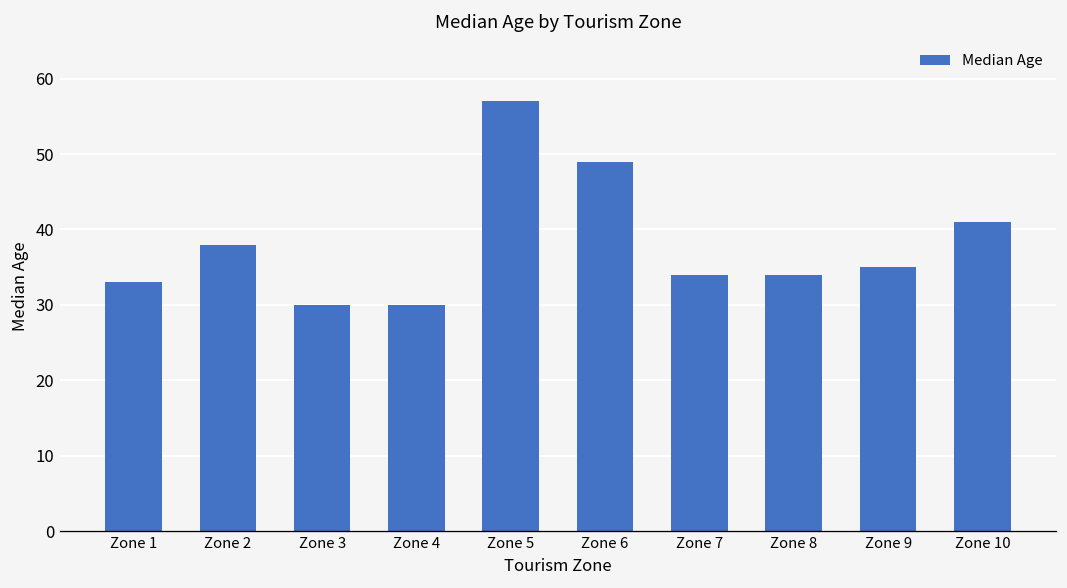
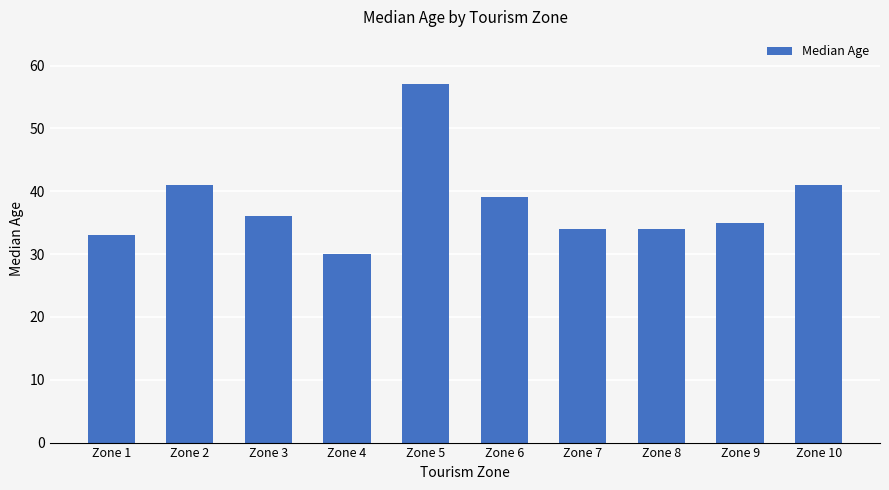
Zone 2: 38 -> 41
Zone 3: 30 -> 36
Zone 6: 49 -> 39
